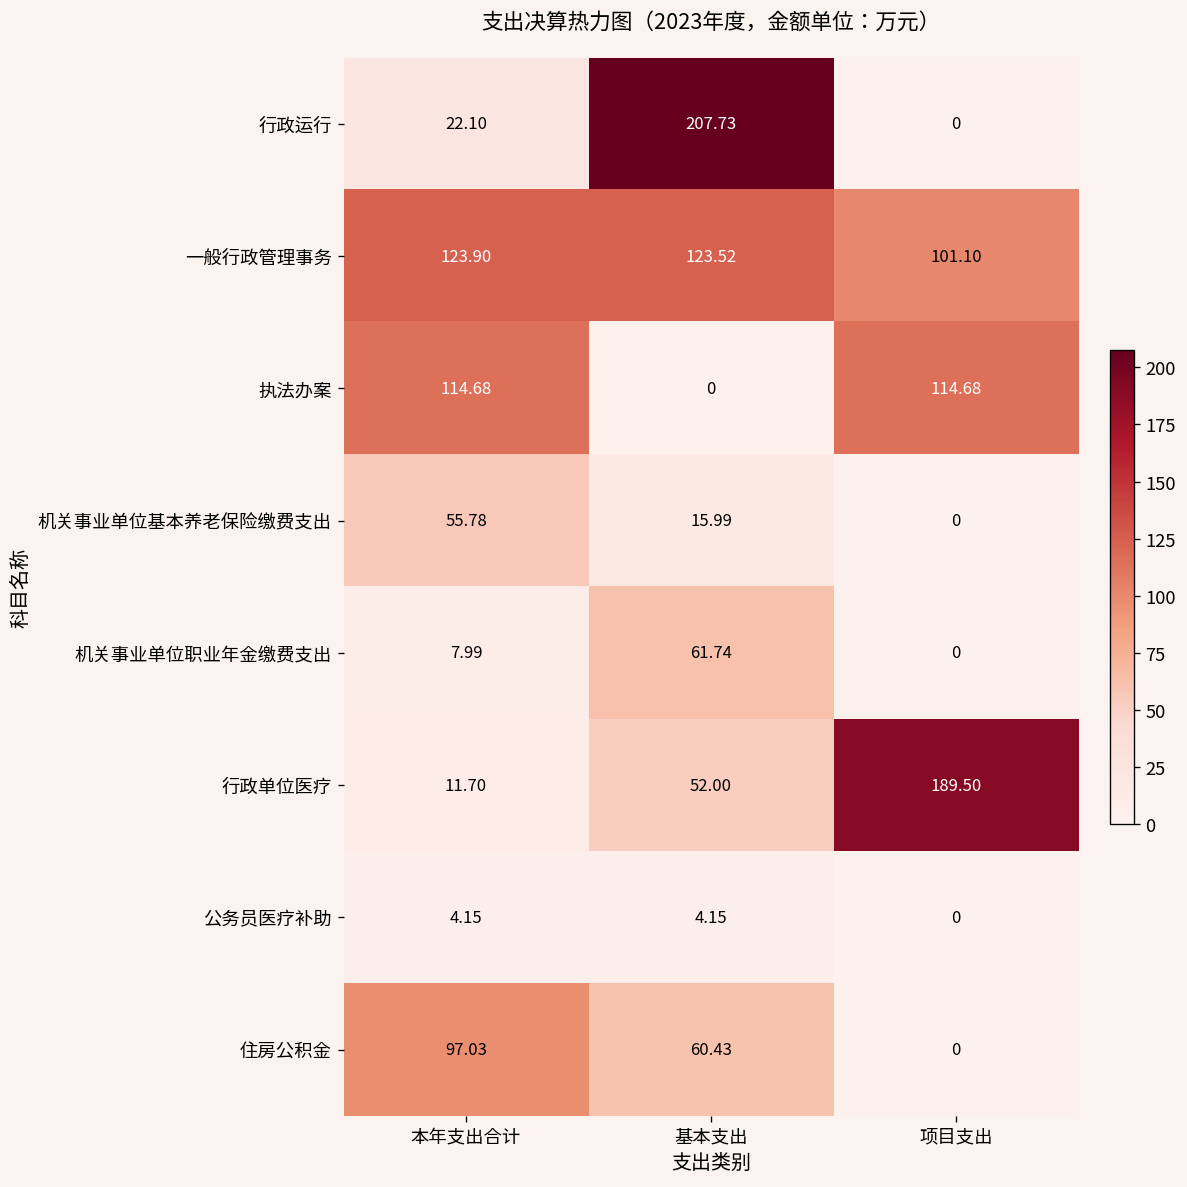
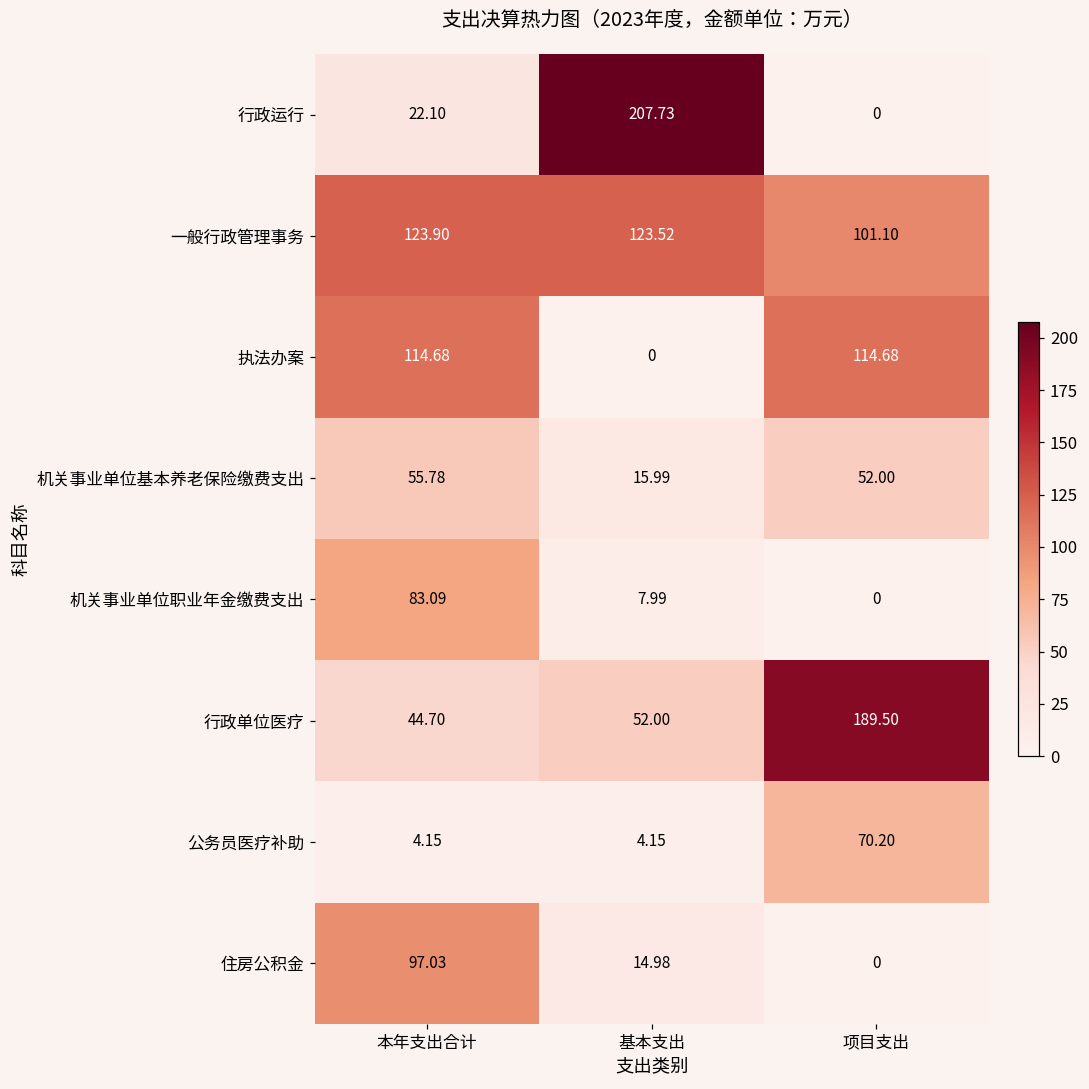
机关事业单位基本养老保险缴费支出, 项目支出: 0 -> 52.00
机关事业单位职业年金缴费支出, 本年支出合计: 7.99 -> 83.09
机关事业单位职业年金缴费支出, 基本支出: 61.74 -> 7.99
行政单位医疗, 本年支出合计: 11.70 -> 44.70
公务员医疗补助, 项目支出: 0 -> 70.20
住房公积金, 基本支出: 60.43 -> 14.98
